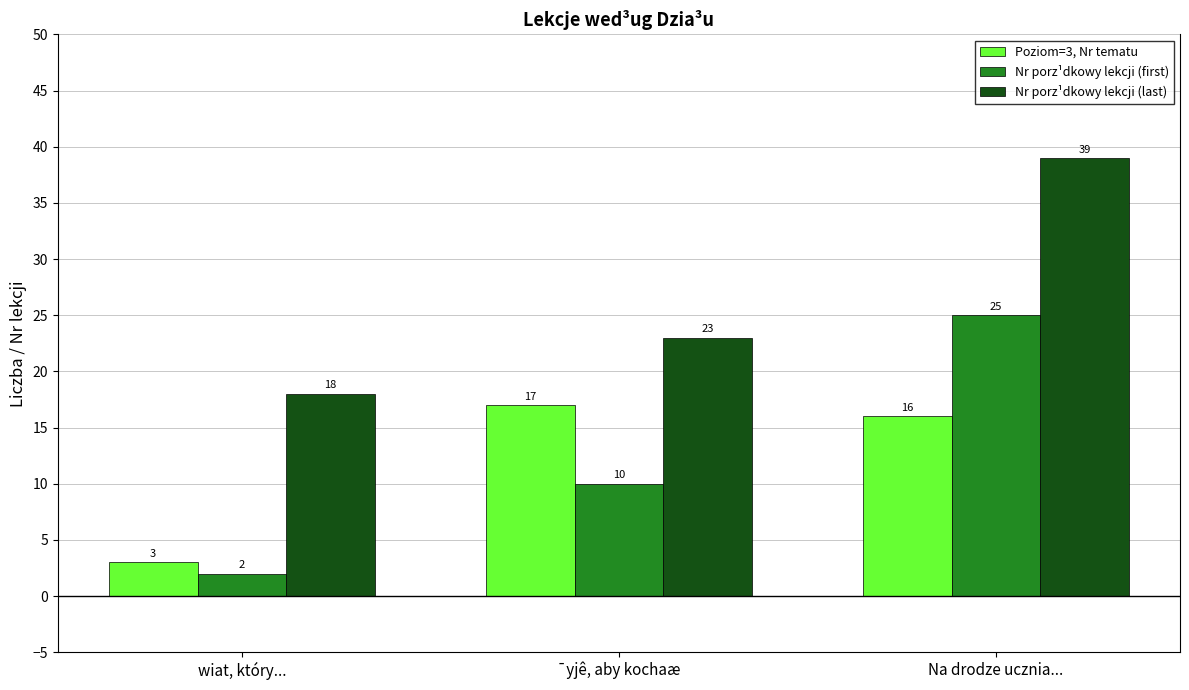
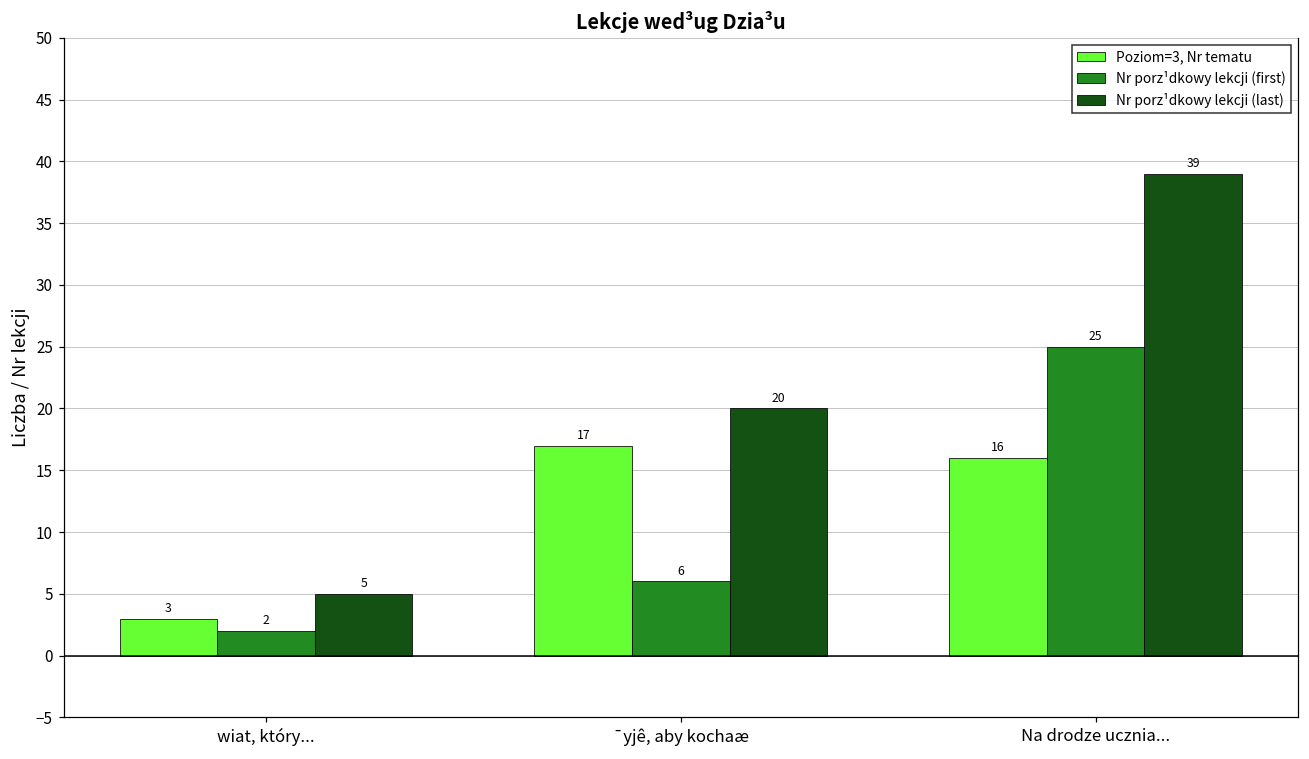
Nr porz¹dkowy lekcji (last), wiat, który...: 18 -> 5
Nr porz¹dkowy lekcji (first), ¯yjê, aby kochaæ: 10 -> 6
Nr porz¹dkowy lekcji (last), ¯yjê, aby kochaæ: 23 -> 20
